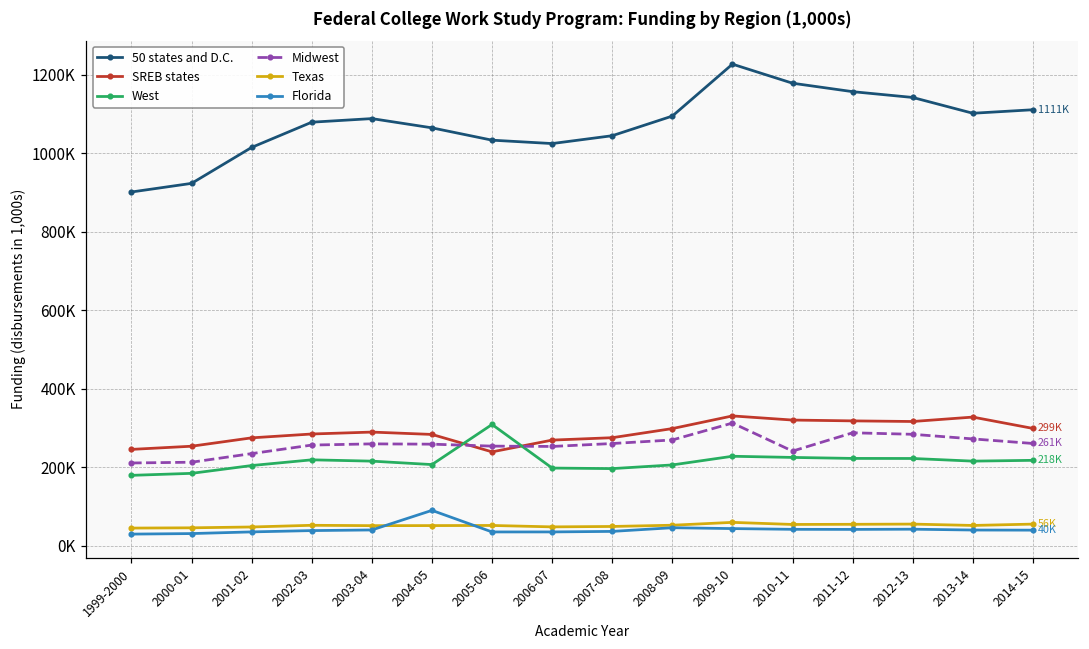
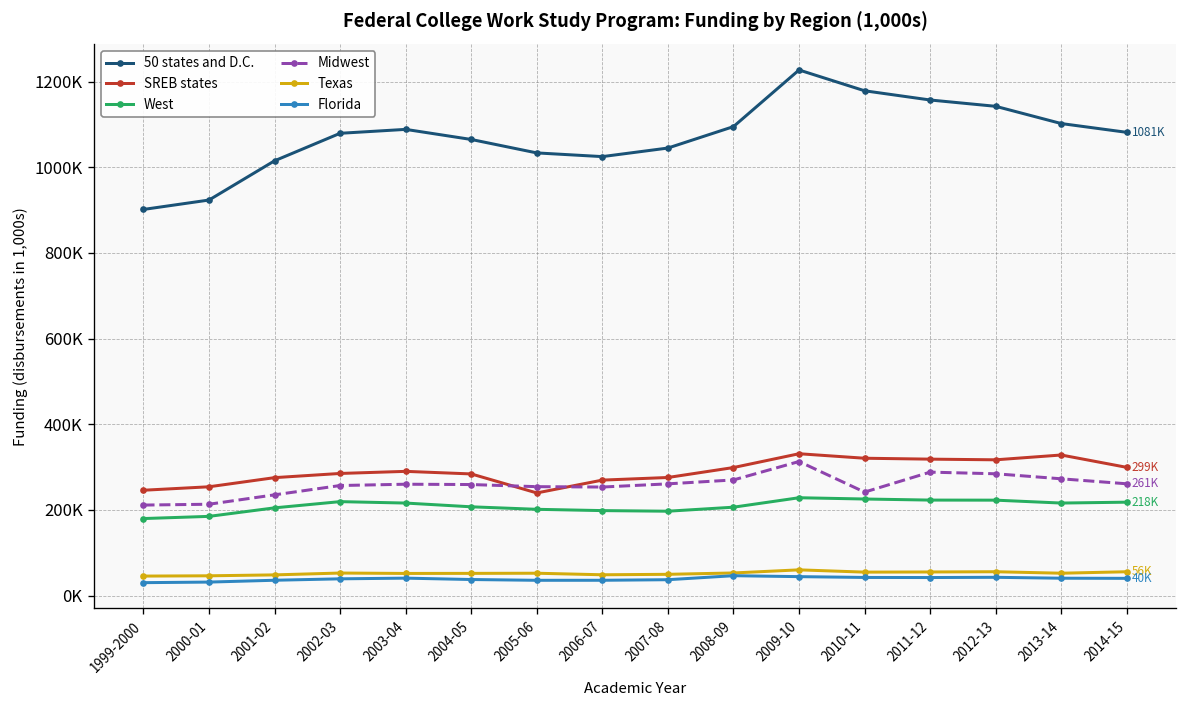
Florida, 2004-05: 90000 -> 40000
West, 2005-06: 310000 -> 200000
50 states and D.C., 2014-15: 1111K -> 1081K
